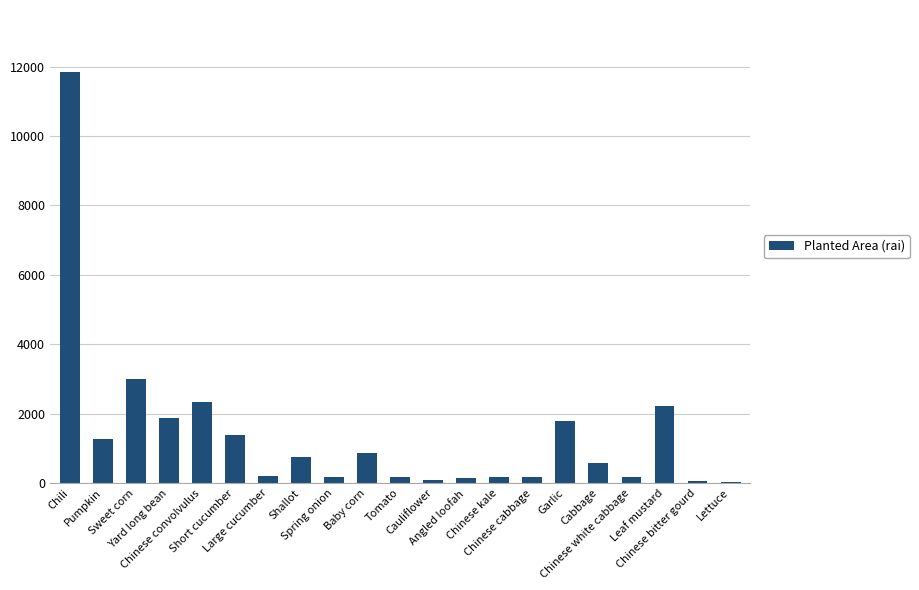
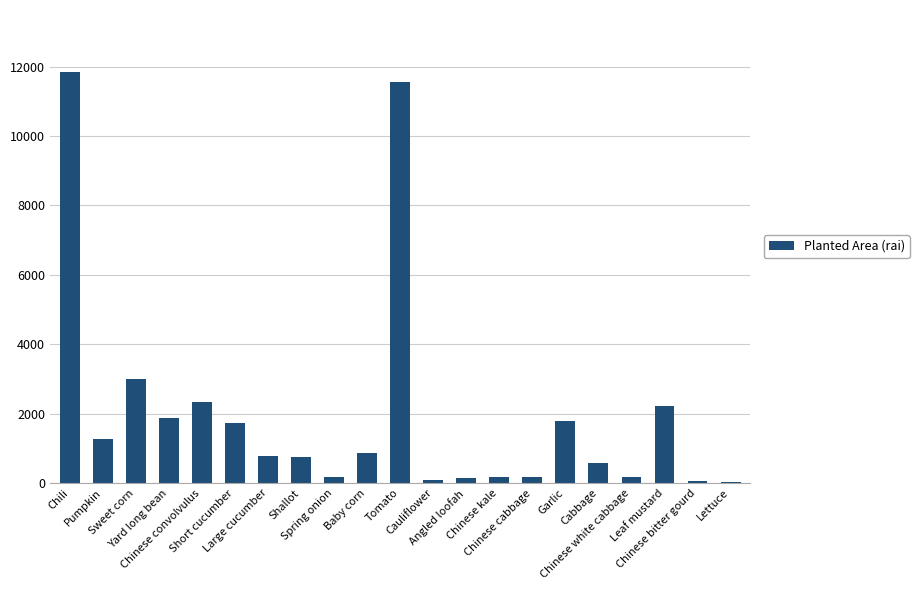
Short cucumber: 1400 -> 1700
Large cucumber: 200 -> 800
Tomato: 200 -> 11500
